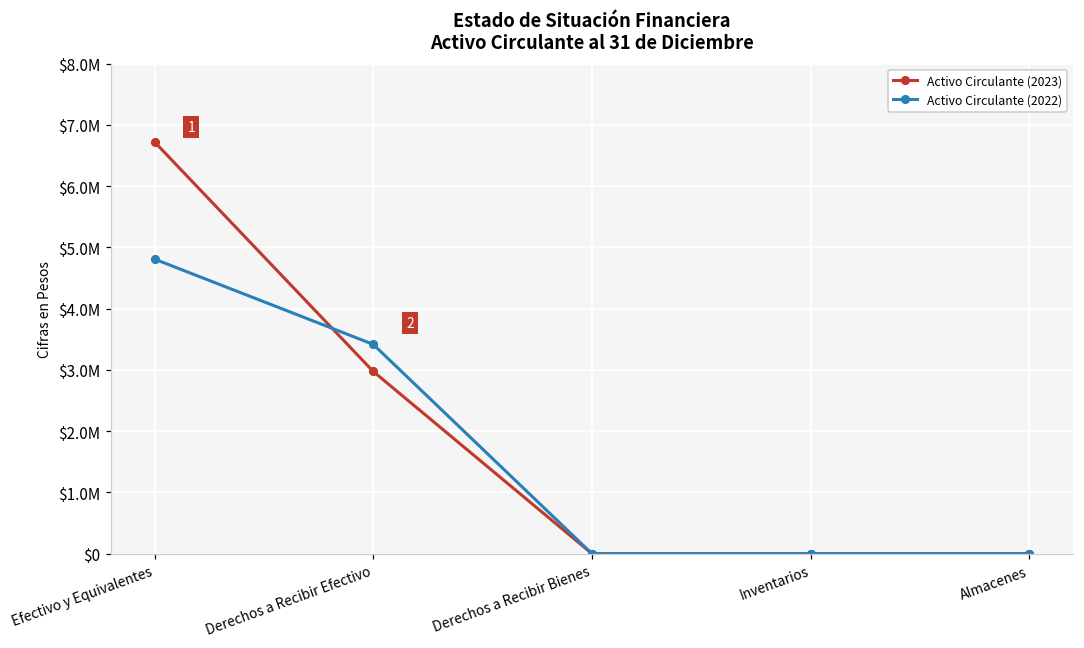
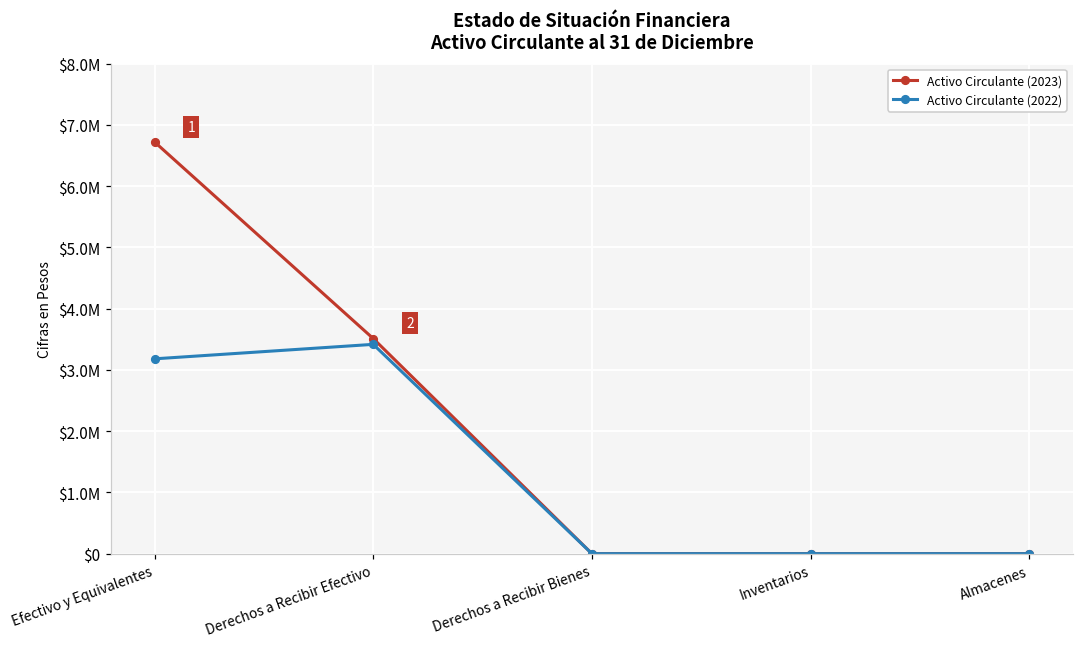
Activo Circulante (2022), Efectivo y Equivalentes: $4800000 -> $3200000
Activo Circulante (2023), Derechos a Recibir Efectivo: $3000000 -> $3500000
